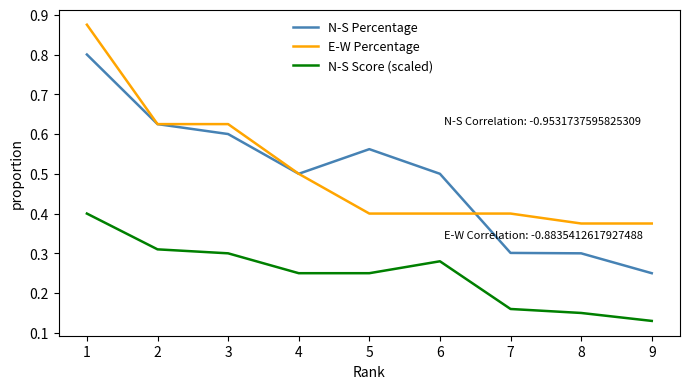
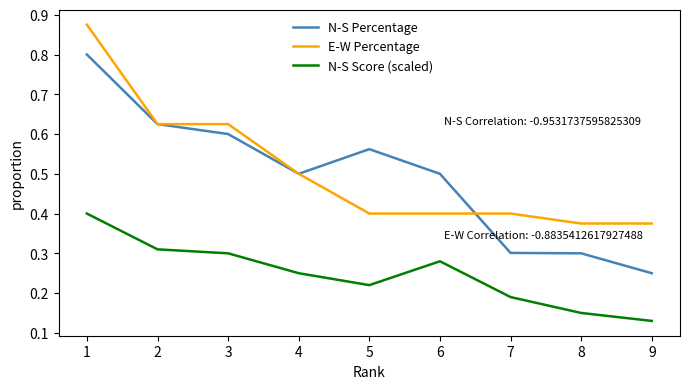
N-S Score (scaled), 5: 0.25 -> 0.22
N-S Score (scaled), 7: 0.16 -> 0.19
